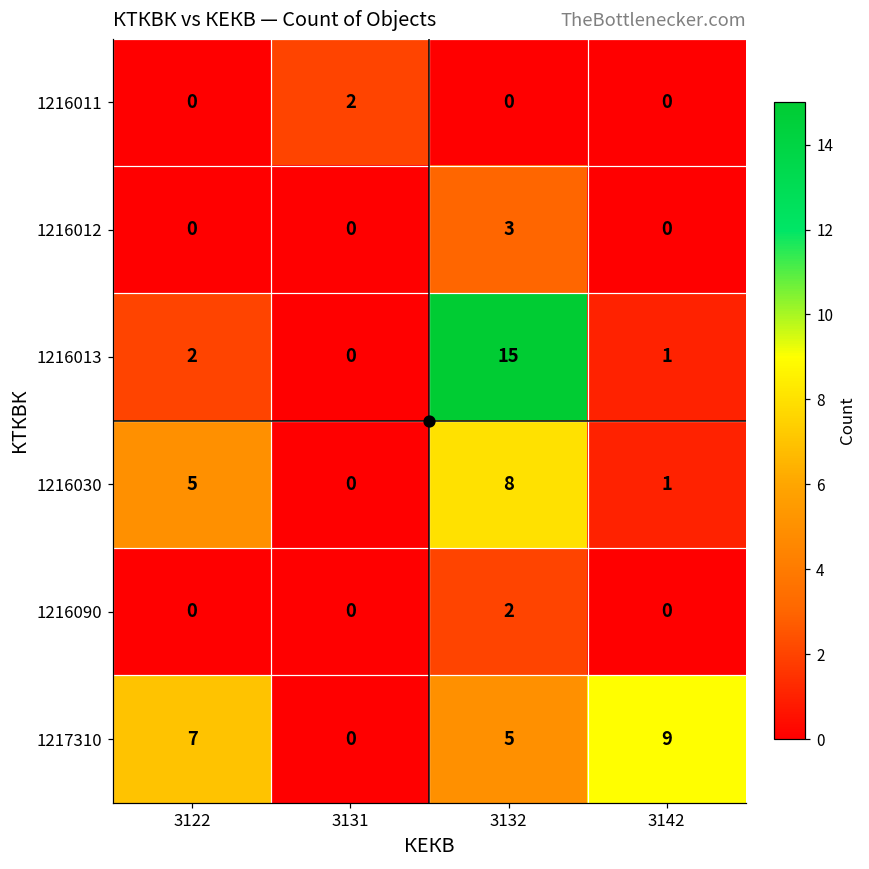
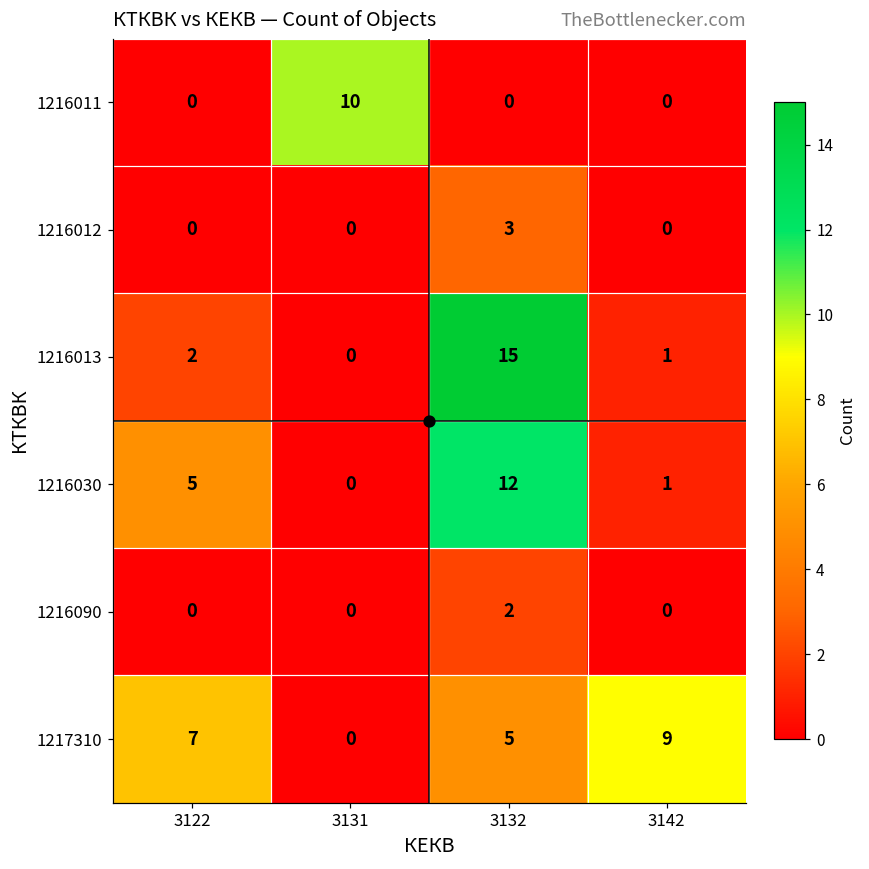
1216011, 3131: 2 -> 10
1216030, 3132: 8 -> 12
